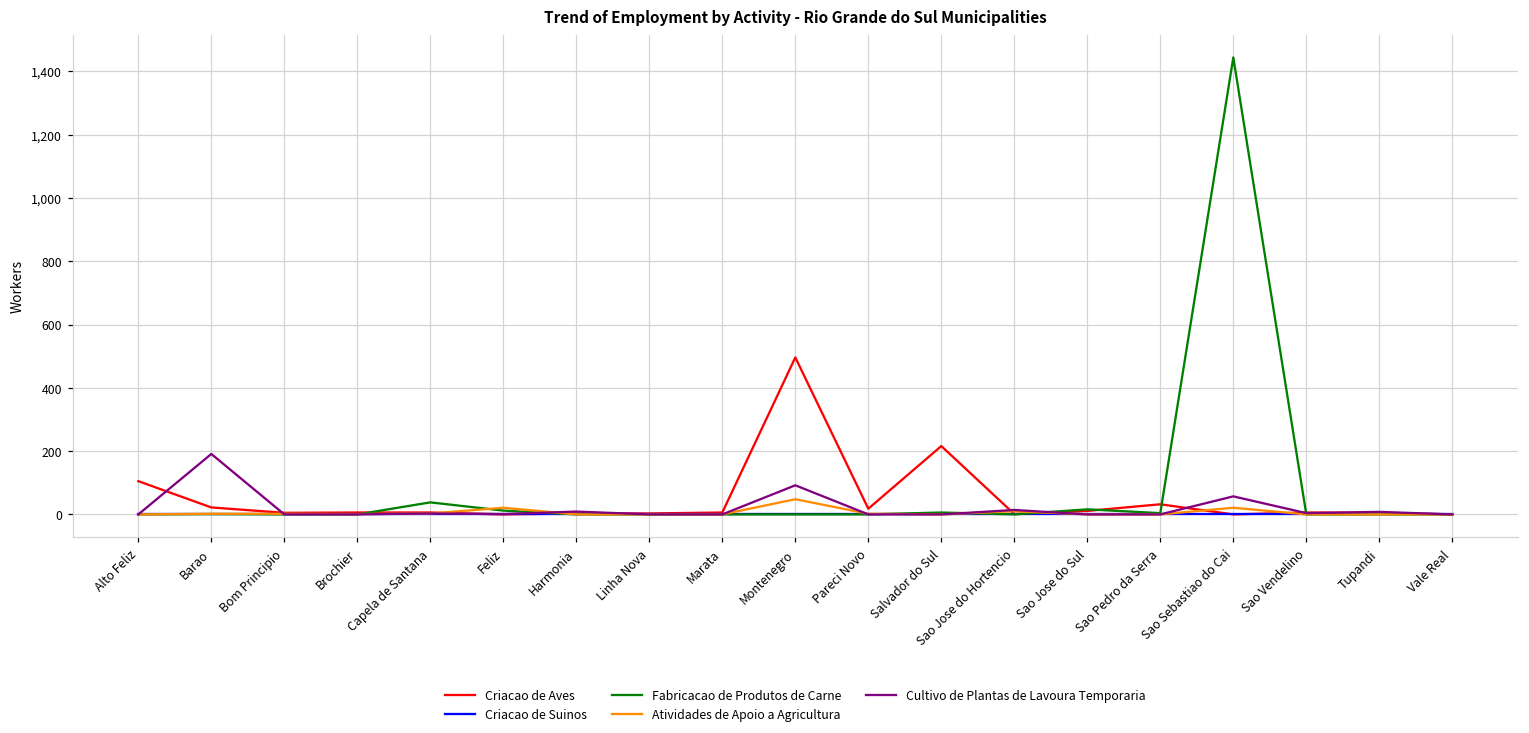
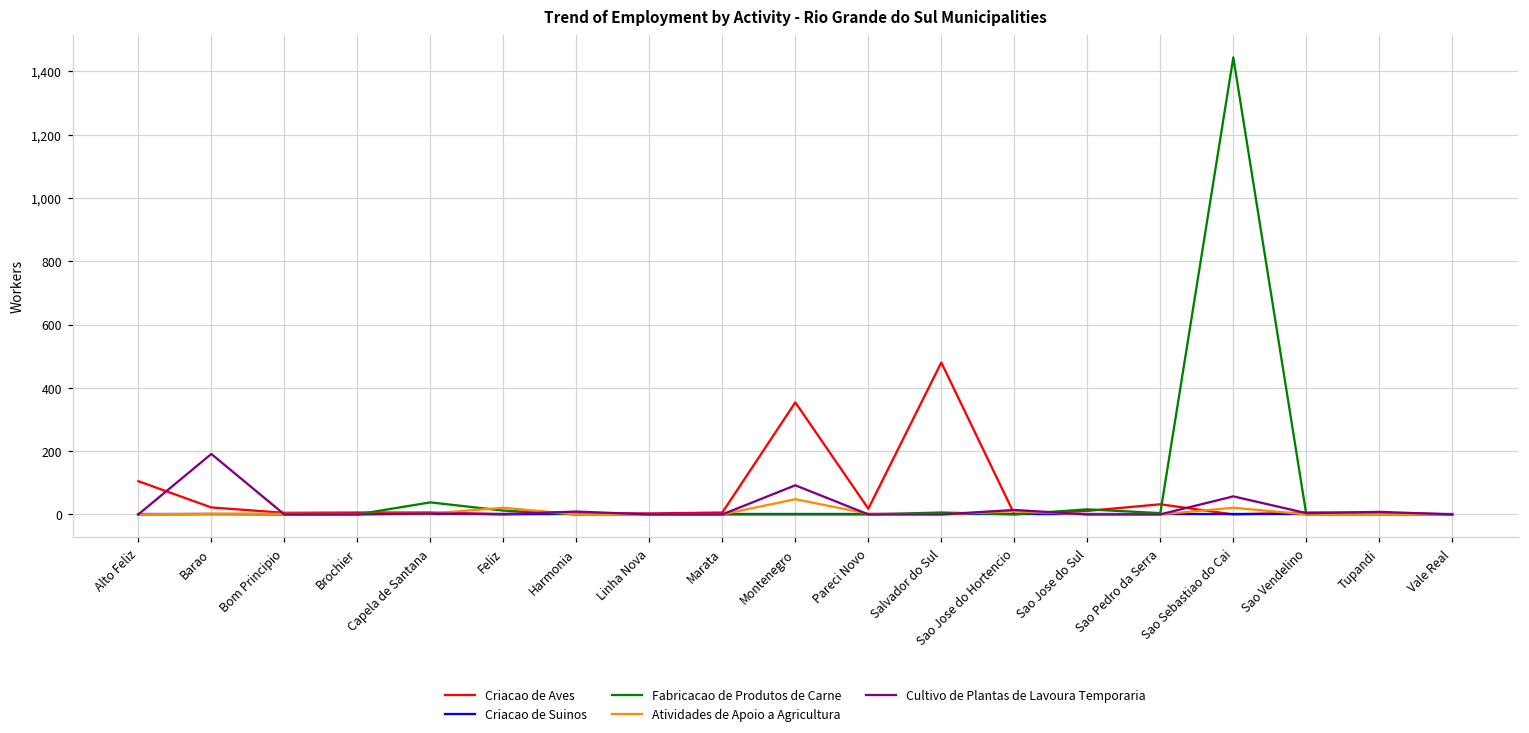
Criacao de Aves, Montenegro: 500 -> 350
Criacao de Aves, Salvador do Sul: 220 -> 480
